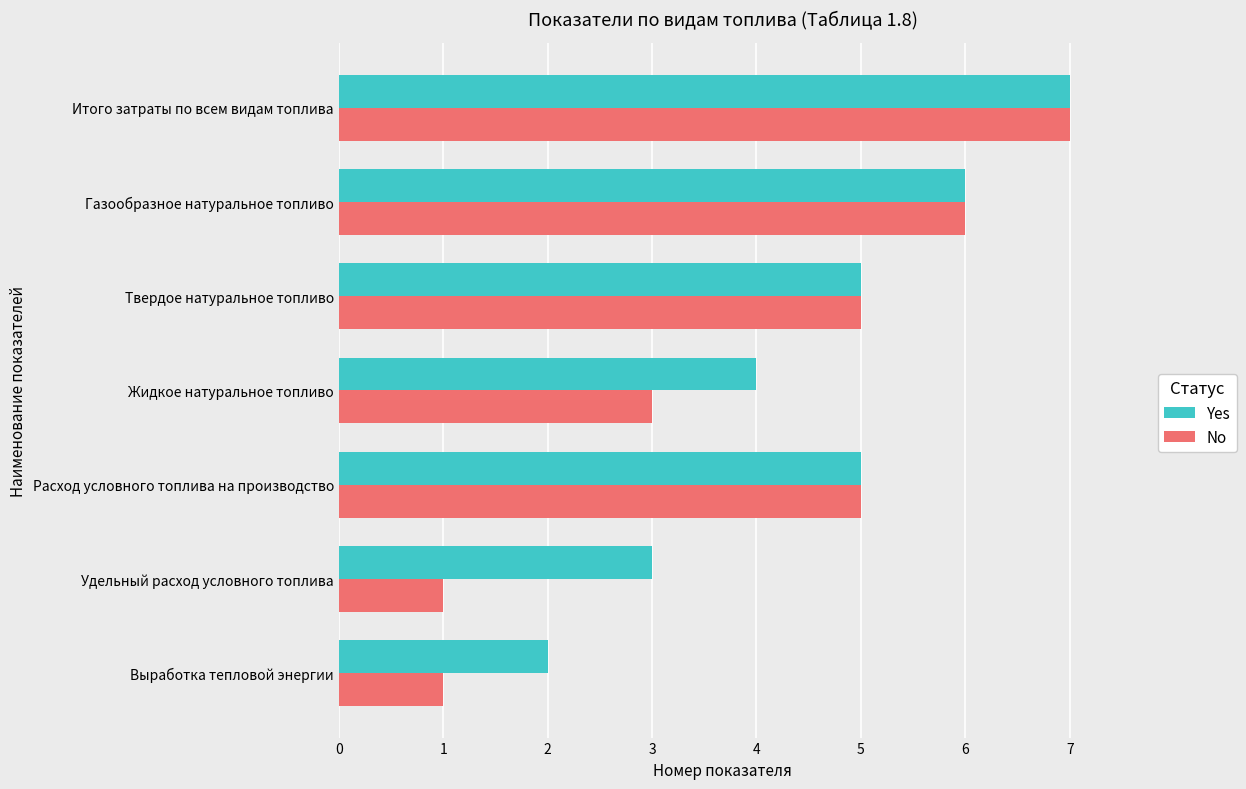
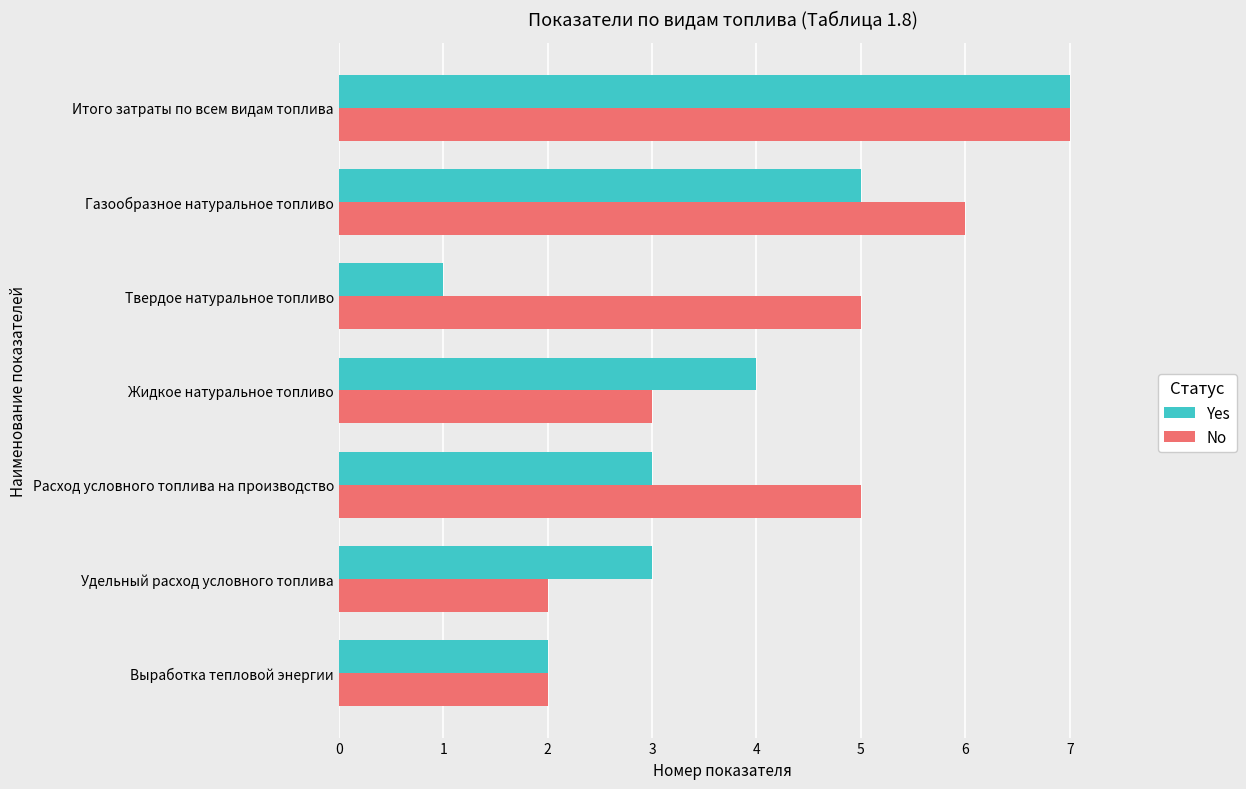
Yes, Газообразное натуральное топливо: 6 -> 5
Yes, Твердое натуральное топливо: 5 -> 1
Yes, Расход условного топлива на производство: 5 -> 3
No, Удельный расход условного топлива: 1 -> 2
No, Выработка тепловой энергии: 1 -> 2
